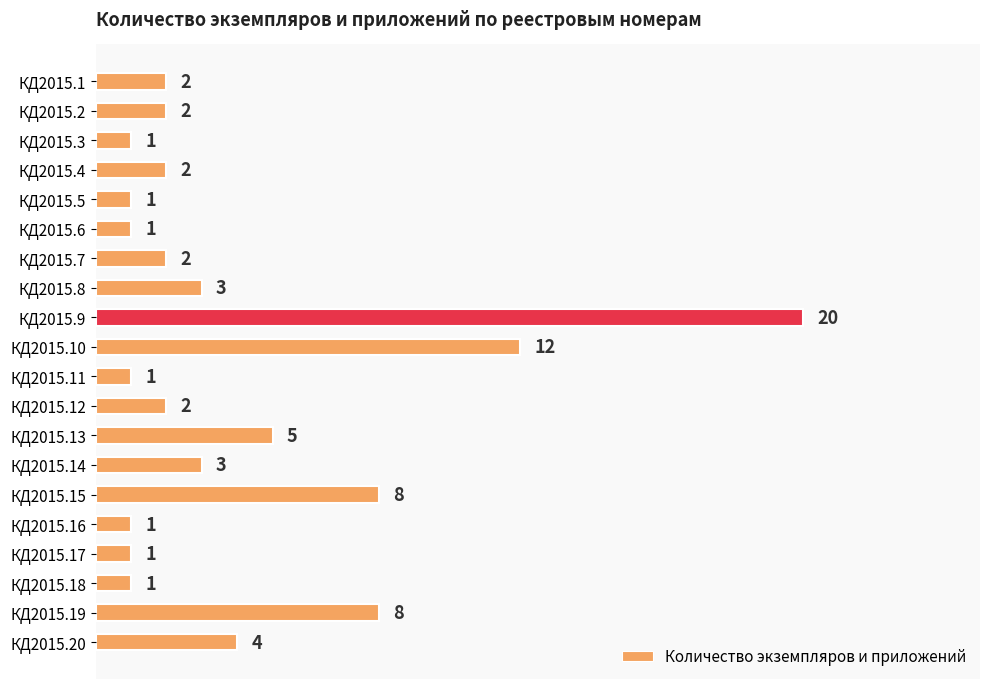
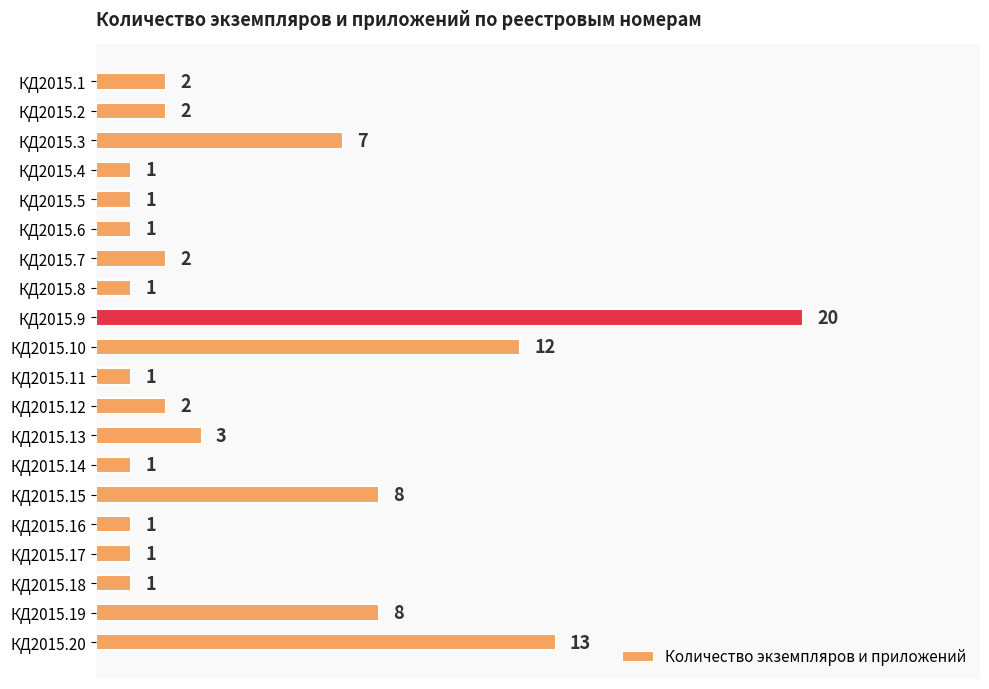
КД2015.3: 1 -> 7
КД2015.4: 2 -> 1
КД2015.8: 3 -> 1
КД2015.13: 5 -> 3
КД2015.14: 3 -> 1
КД2015.20: 4 -> 13
